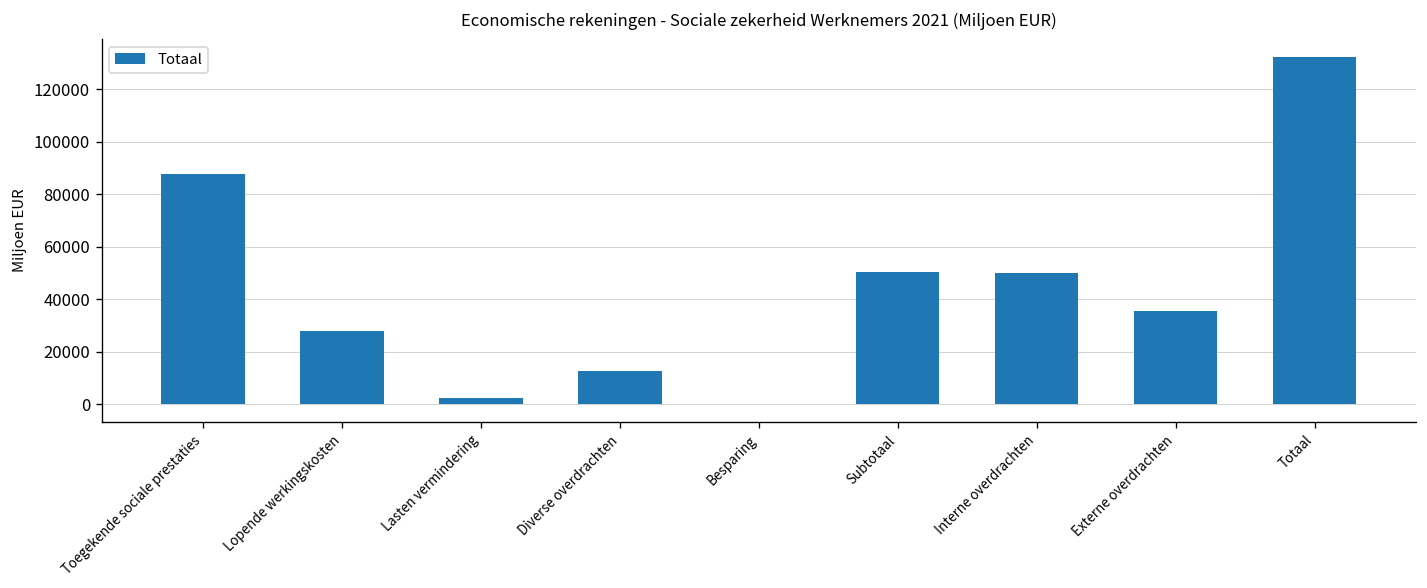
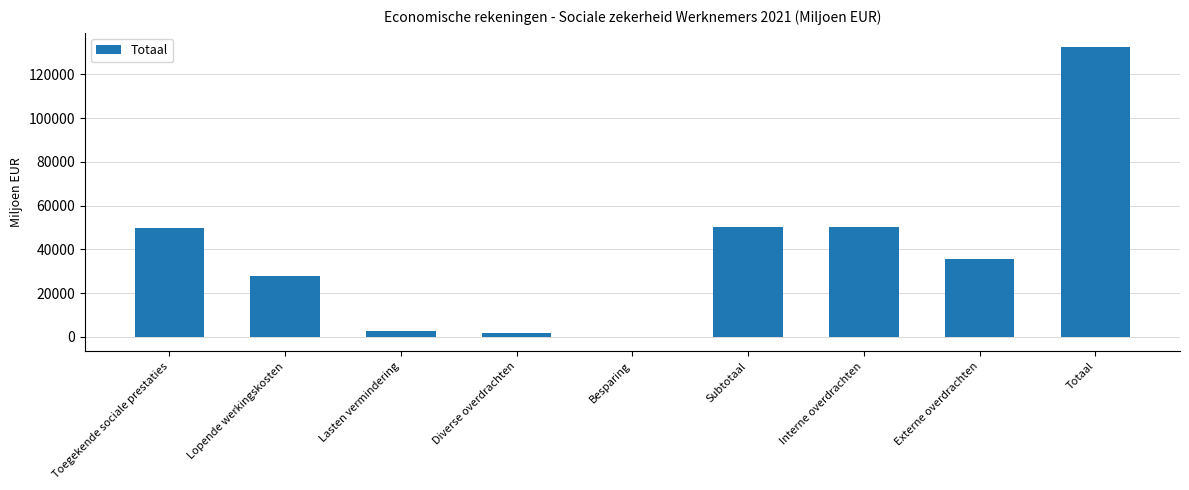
Toegekende sociale prestaties: 88000 -> 50000
Diverse overdrachten: 13000 -> 2000
